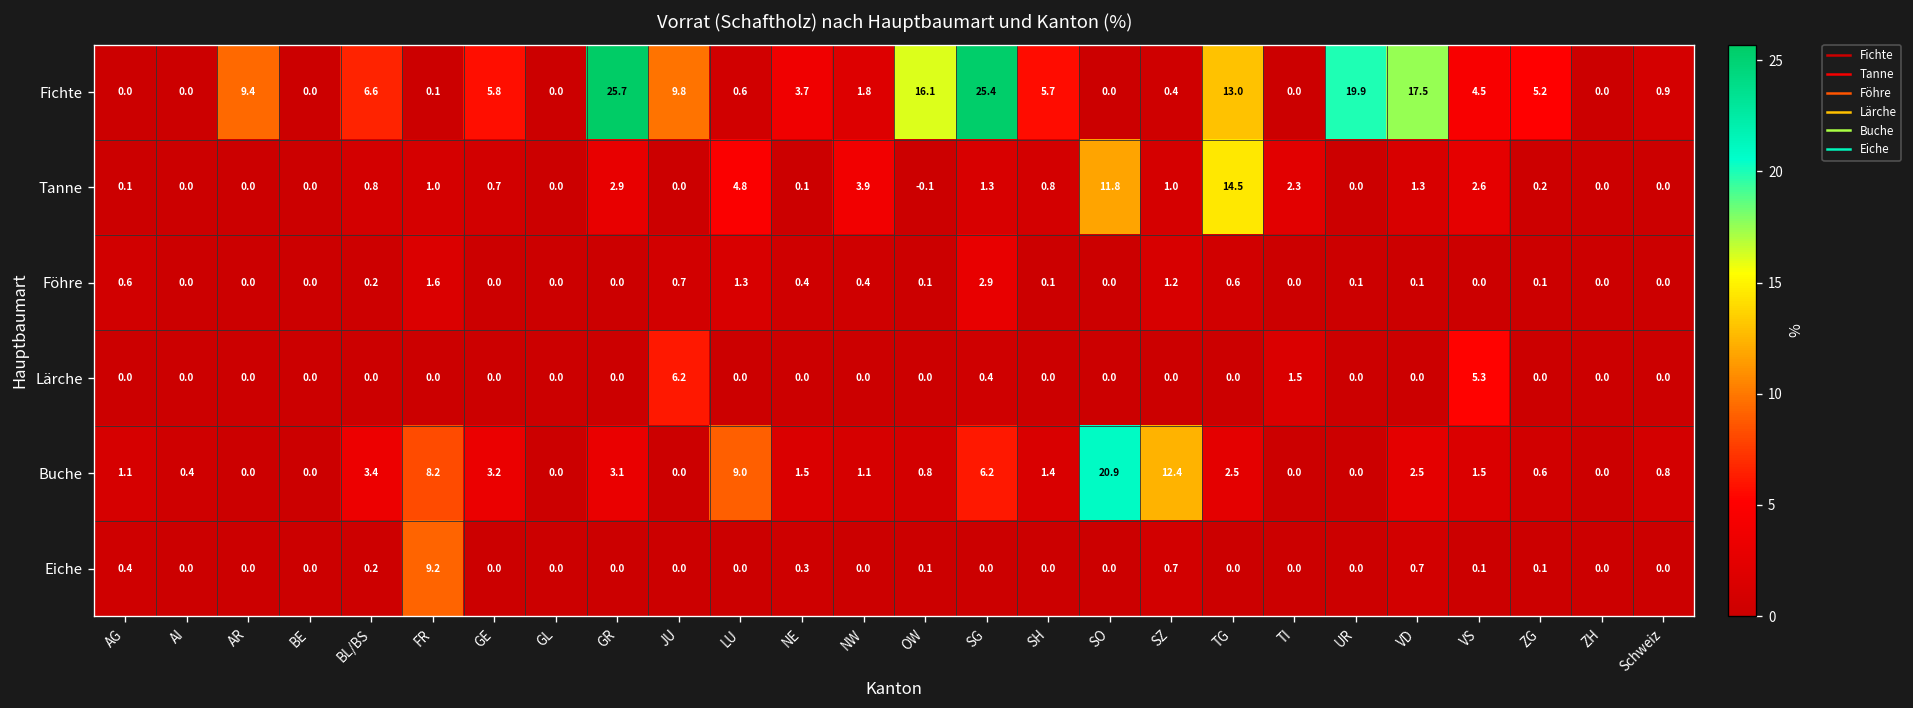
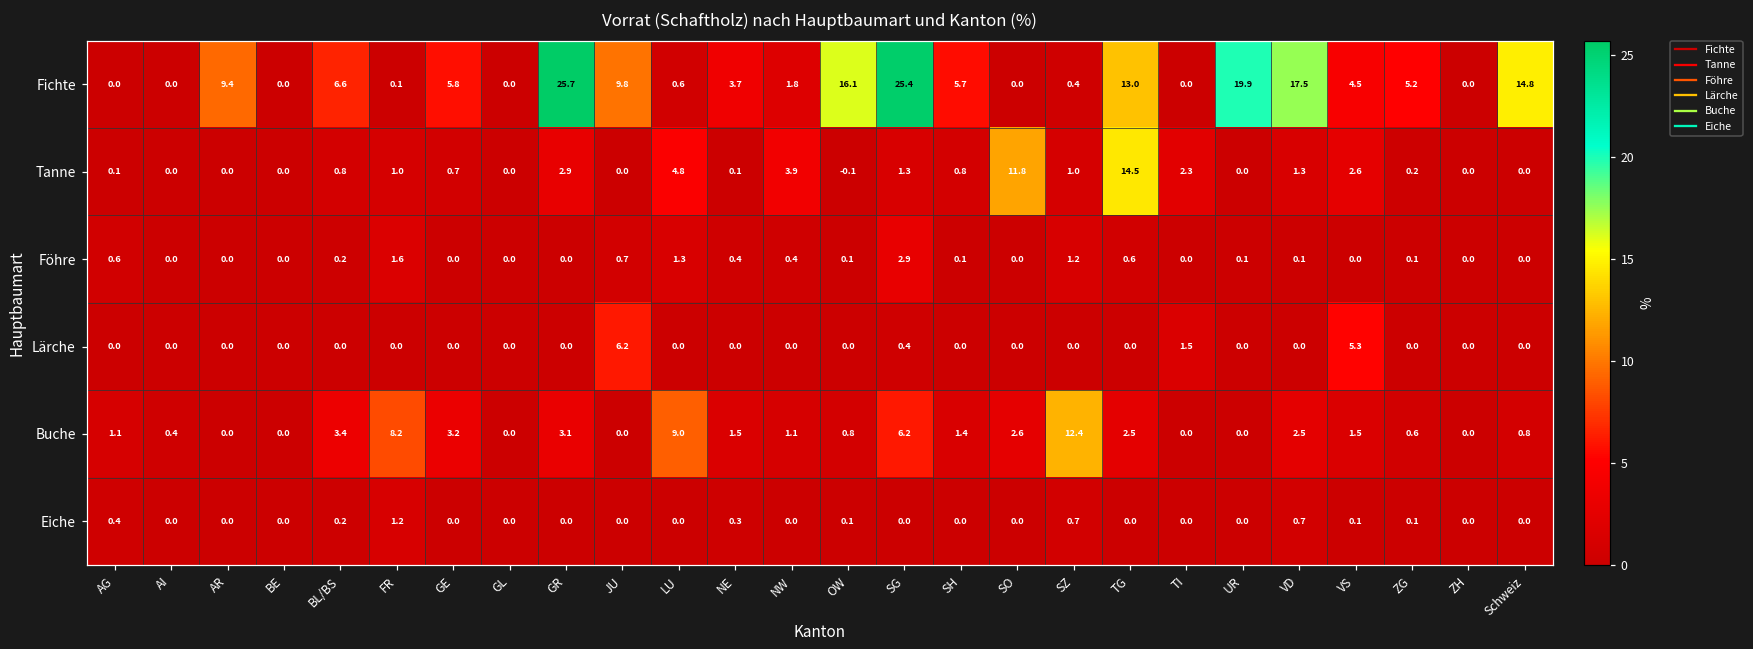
Fichte, Schweiz: 0.9 -> 14.8
Buche, SO: 20.9 -> 2.6
Eiche, FR: 9.2 -> 1.2
